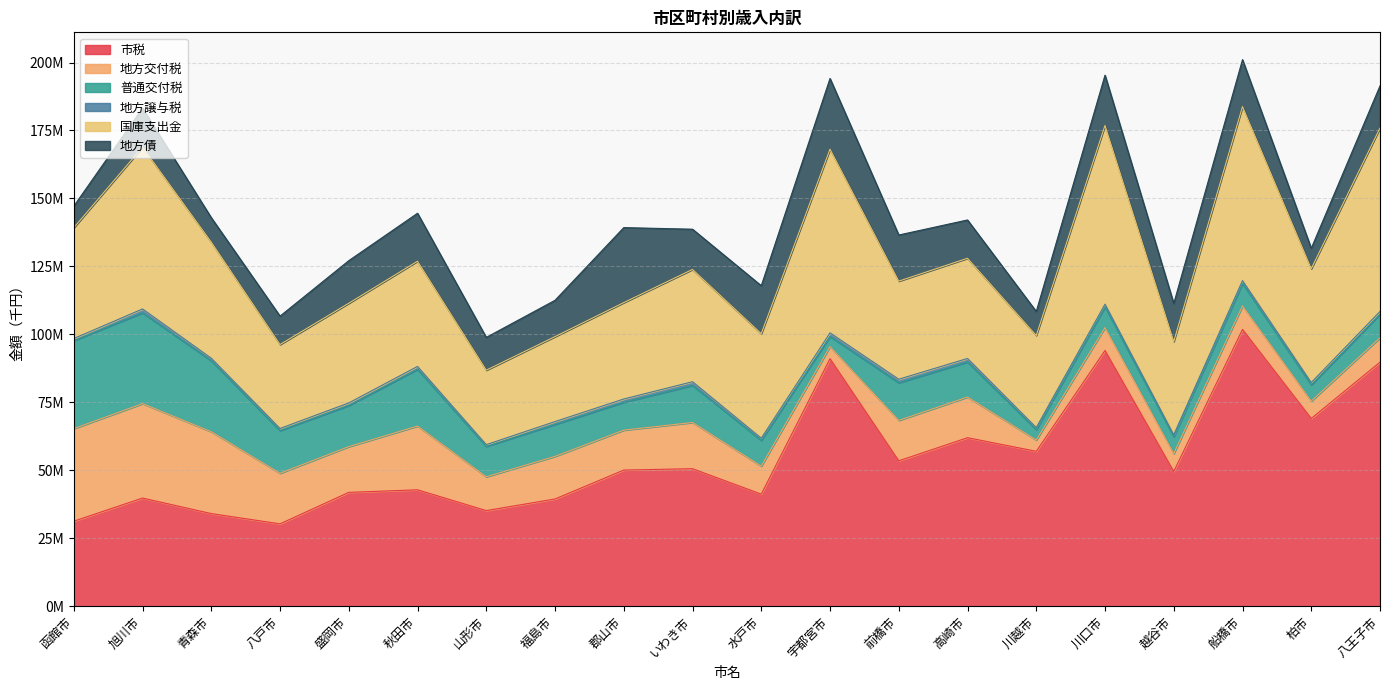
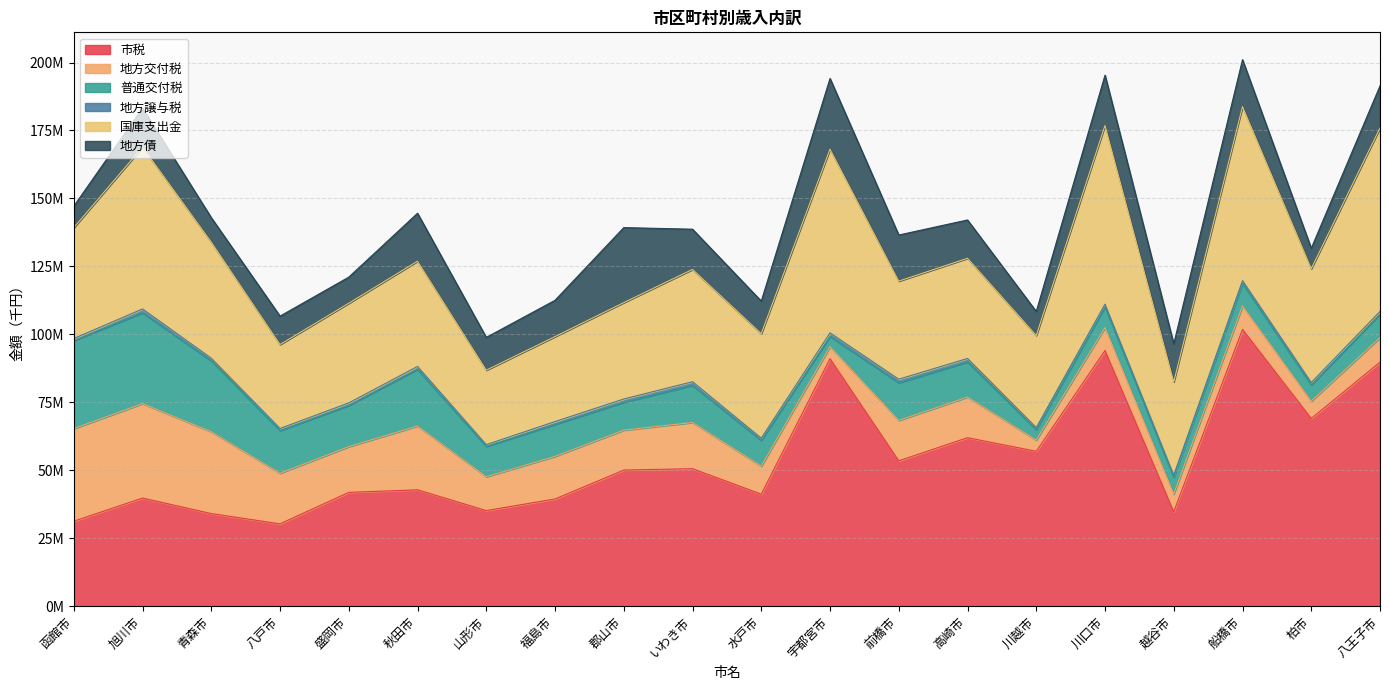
地方債, 盛岡市: 16000000 -> 10000000
地方債, 水戸市: 18000000 -> 12000000
市税, 越谷市: 50000000 -> 35000000
